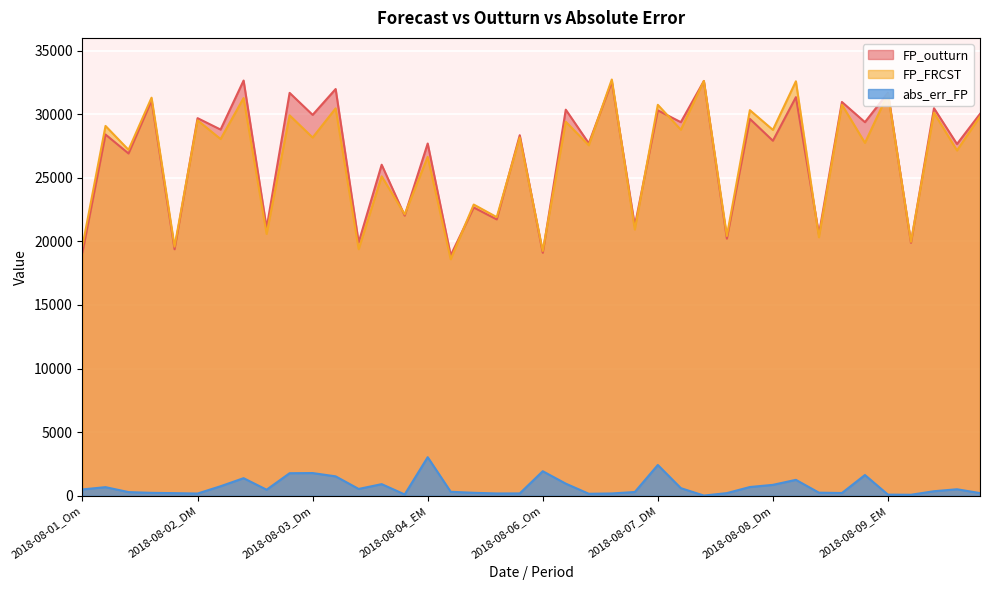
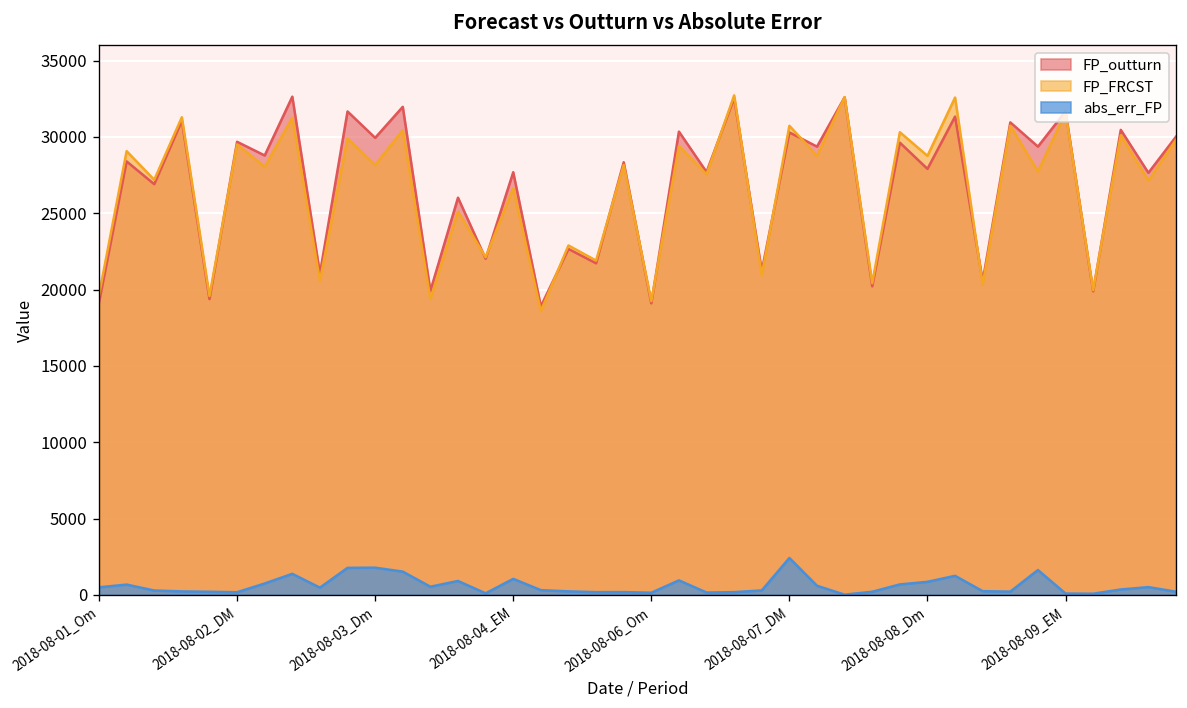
abs_err_FP, 2018-08-04_EM: 3000 -> 1000
abs_err_FP, 2018-08-06_Om: 1900 -> 100
